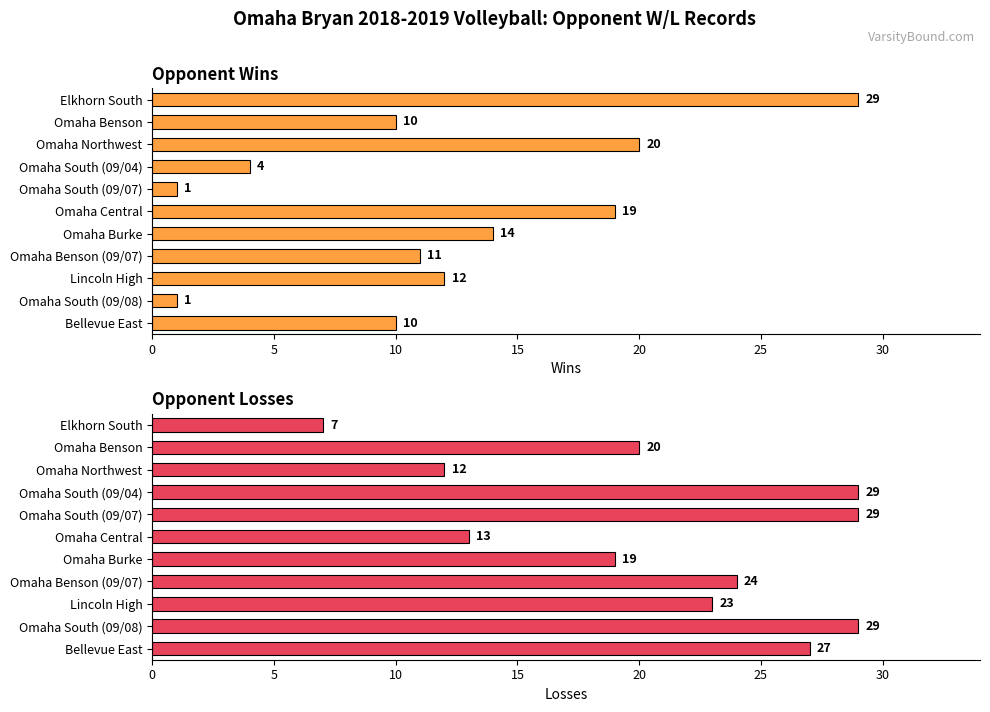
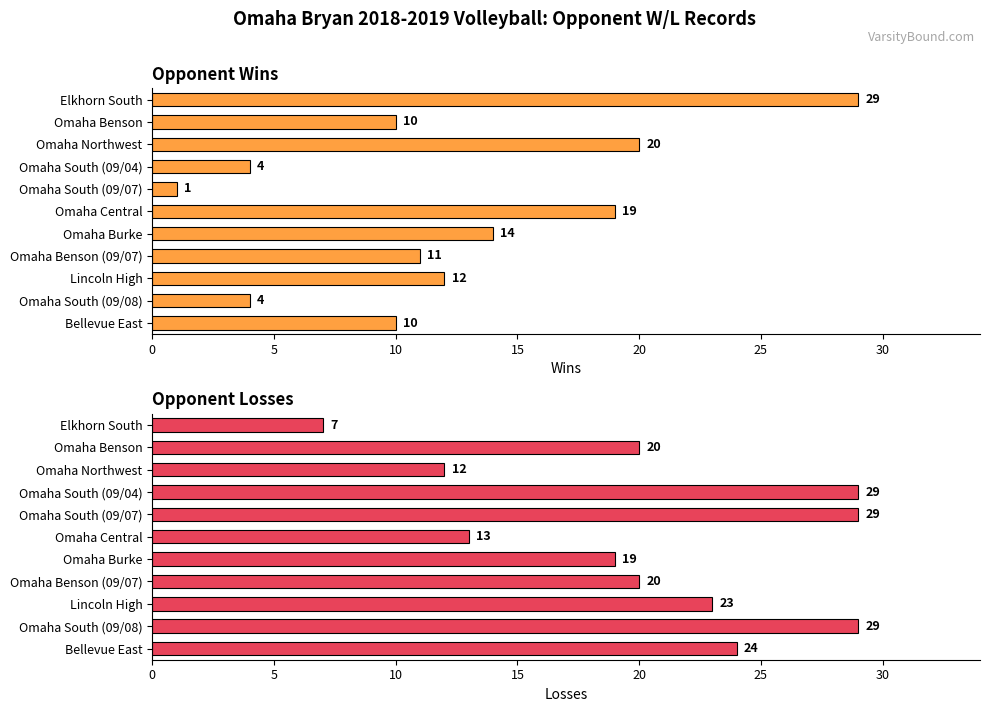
Opponent Wins, Omaha South (09/08): 1 -> 4
Opponent Losses, Omaha Benson (09/07): 24 -> 20
Opponent Losses, Bellevue East: 27 -> 24
